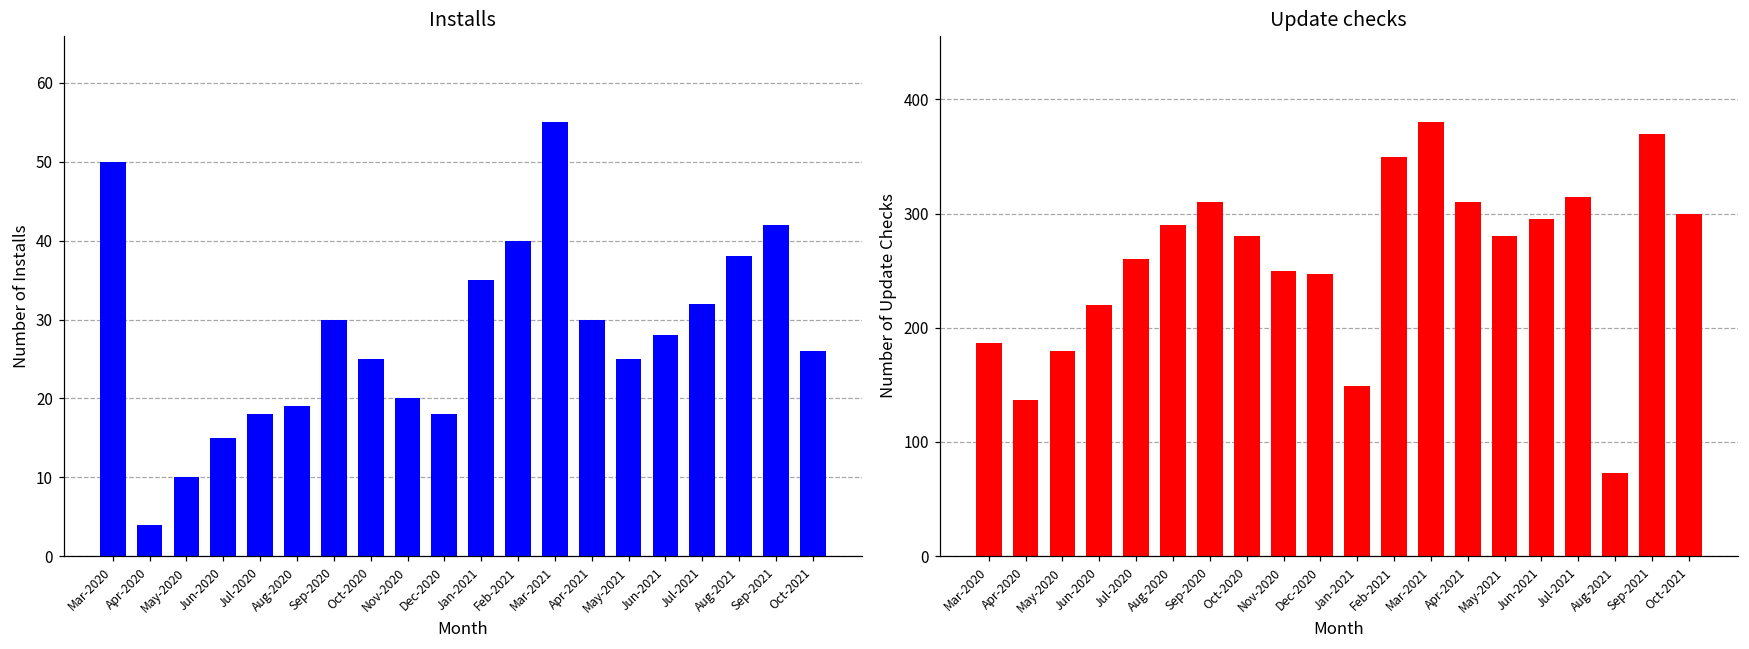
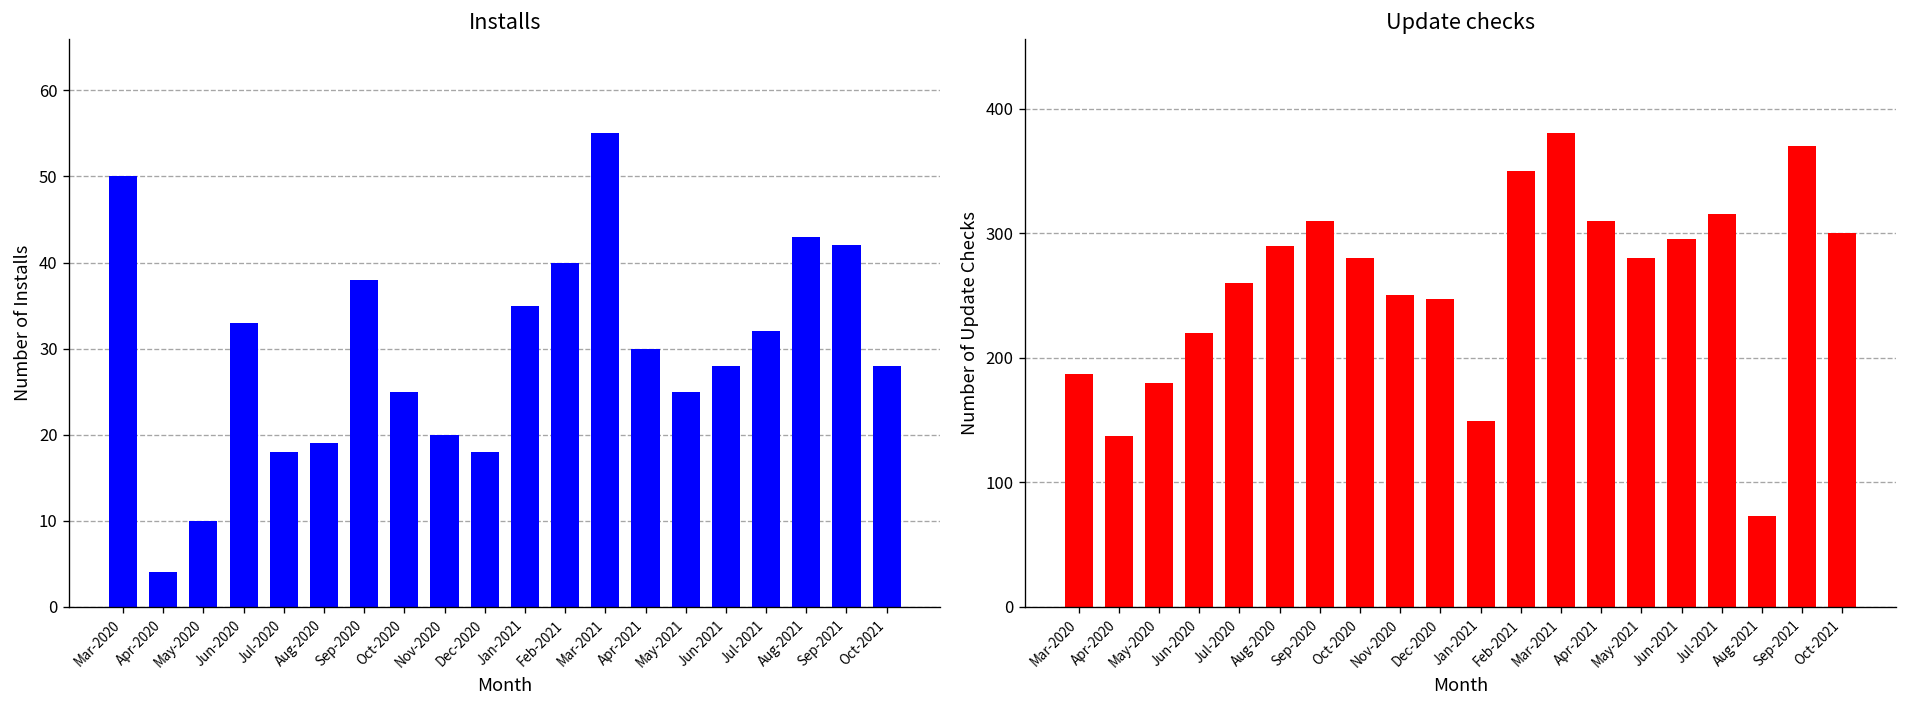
Installs, Jun-2020: 15 -> 33
Installs, Sep-2020: 30 -> 38
Installs, Aug-2021: 38 -> 43
Installs, Oct-2021: 26 -> 28
